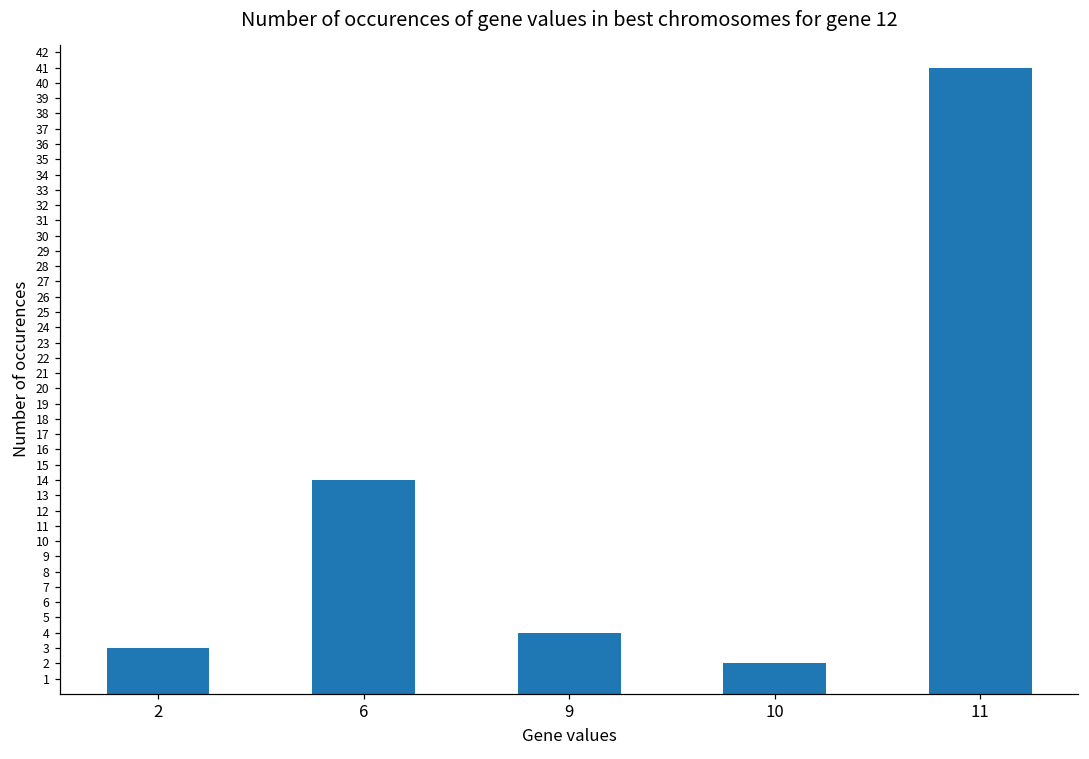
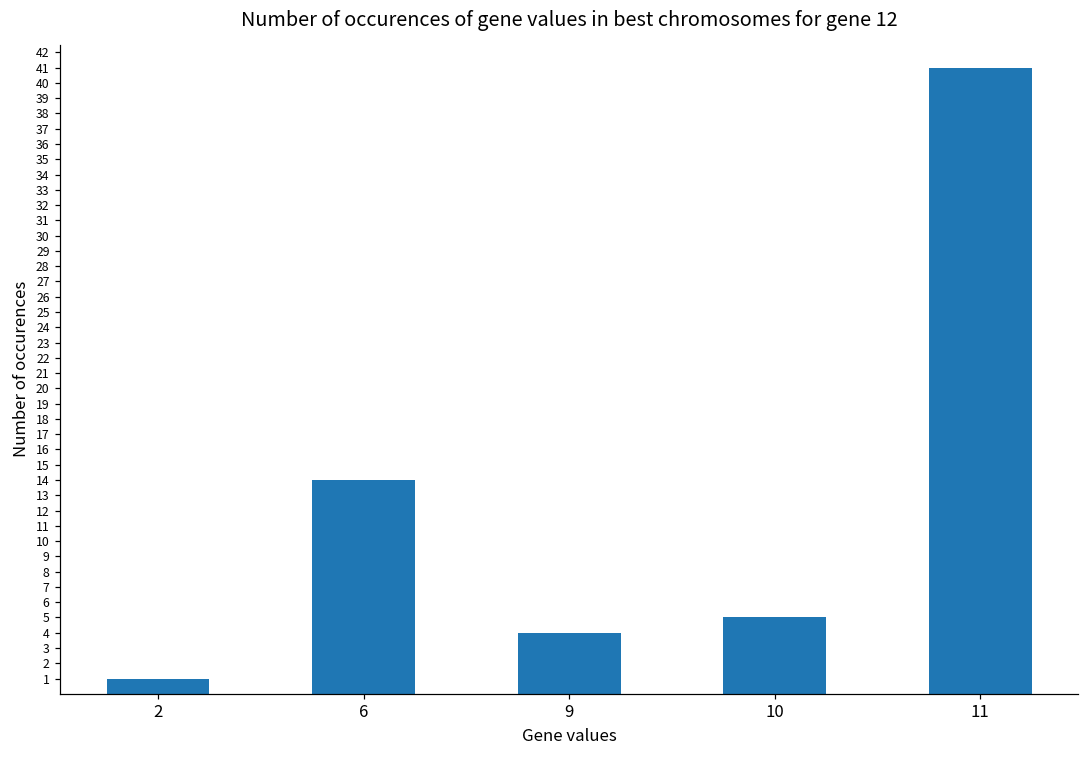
2: 3 -> 1
10: 2 -> 5
